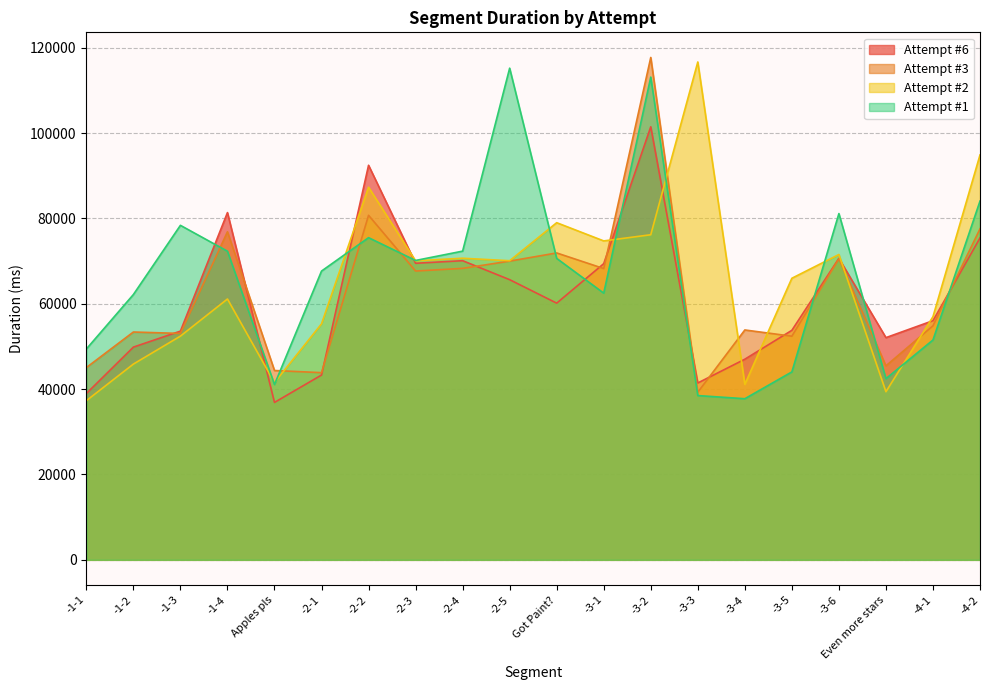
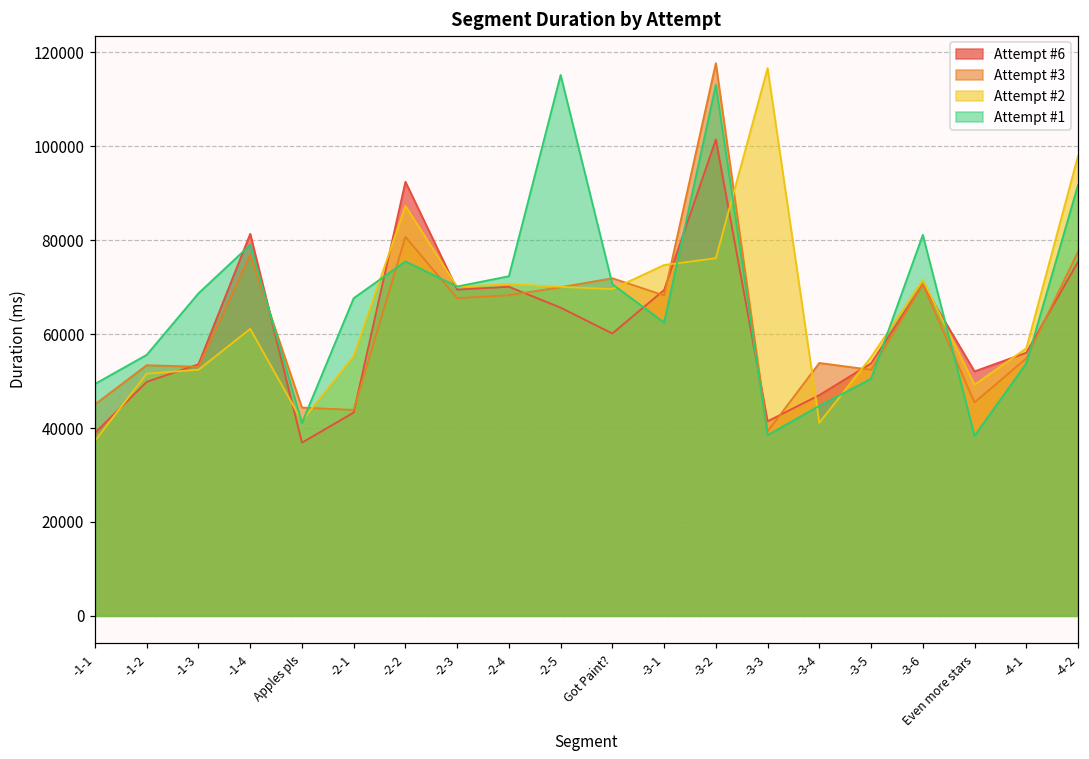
Attempt #2, -1-2: 46000 -> 52000
Attempt #1, -1-2: 62000 -> 56000
Attempt #1, -1-3: 78000 -> 69000
Attempt #1, -1-4: 72000 -> 79000
Attempt #2, Got Paint?: 79000 -> 70000
Attempt #1, -3-4: 38000 -> 45000
Attempt #2, -3-5: 66000 -> 55000
Attempt #1, -3-5: 44000 -> 50000
Attempt #2, Even more stars: 39000 -> 49000
Attempt #1, Even more stars: 42000 -> 38000
Attempt #1, -4-1: 52000 -> 54000
Attempt #2, -4-2: 95000 -> 98000
Attempt #1, -4-2: 84000 -> 92000
